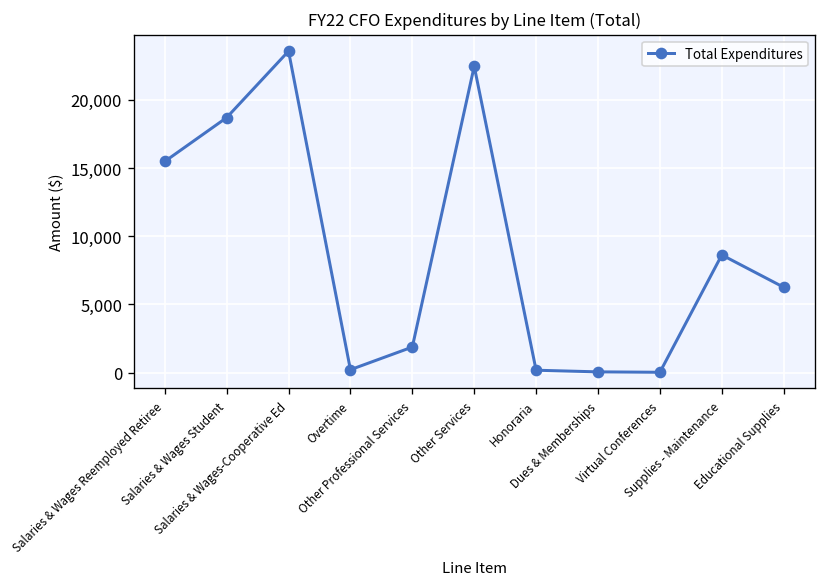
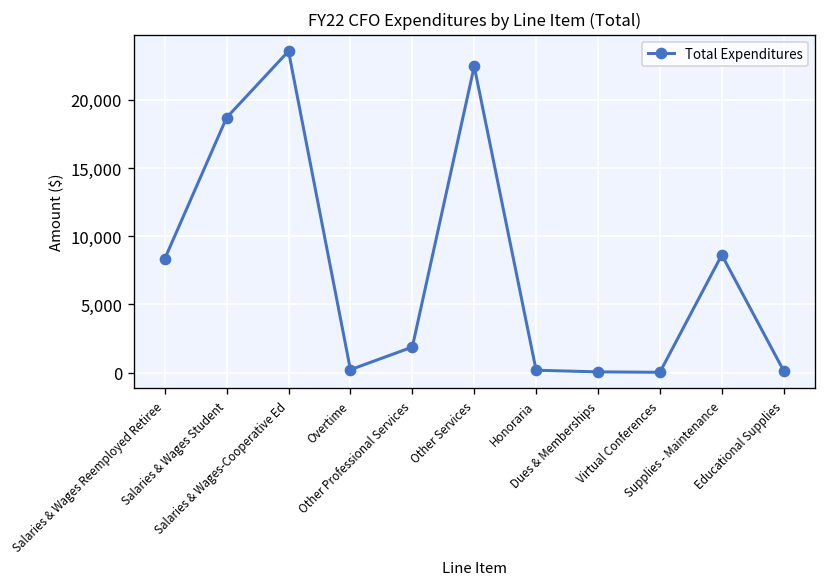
Salaries & Wages Reemployed Retiree: 15,500 -> 8,300
Educational Supplies: 6,300 -> 100
